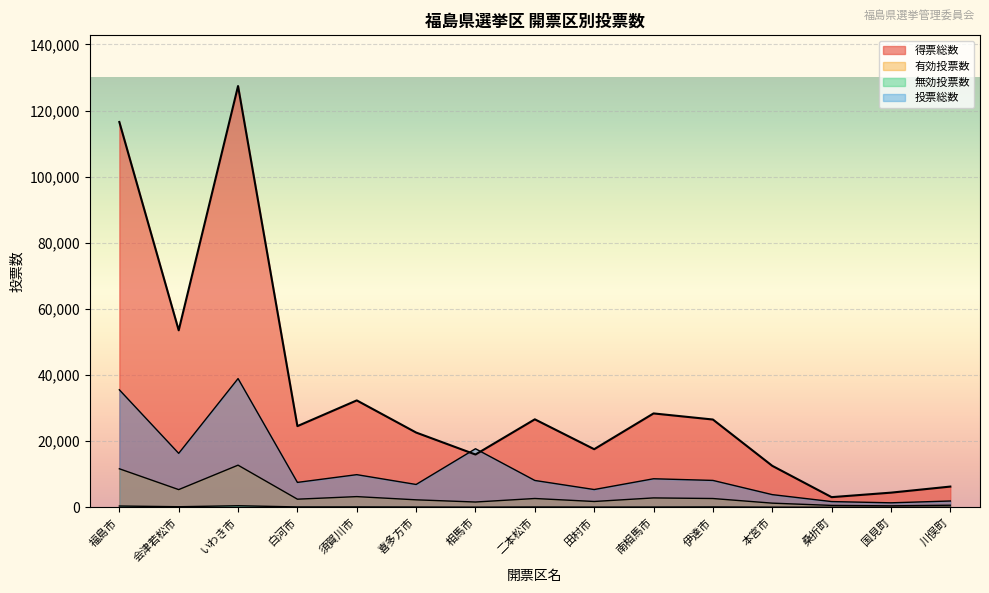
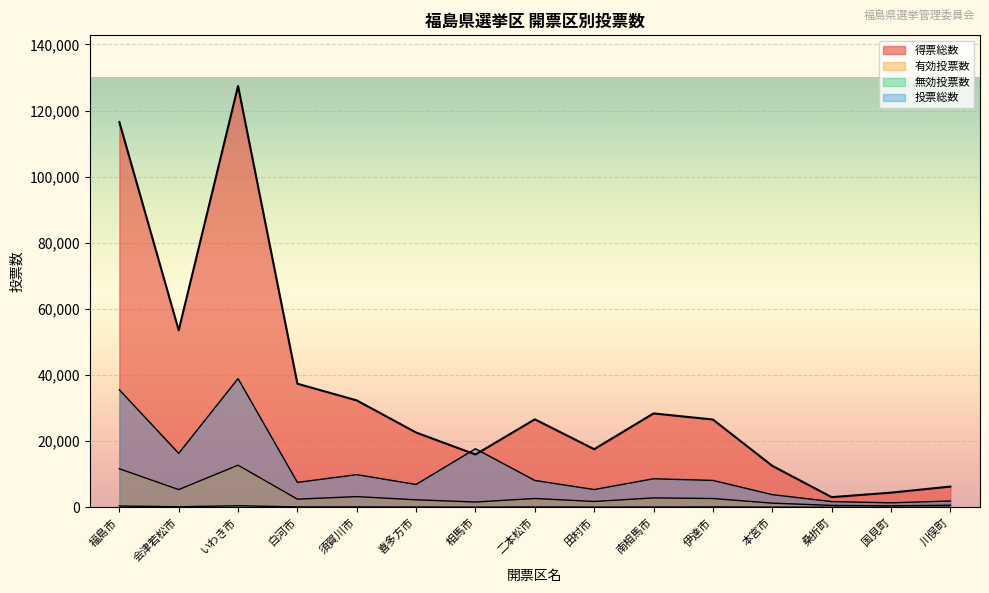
得票総数, 白河市: 25,000 -> 37,000
